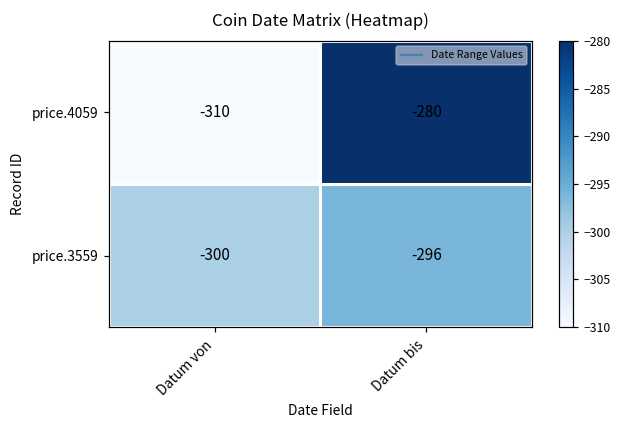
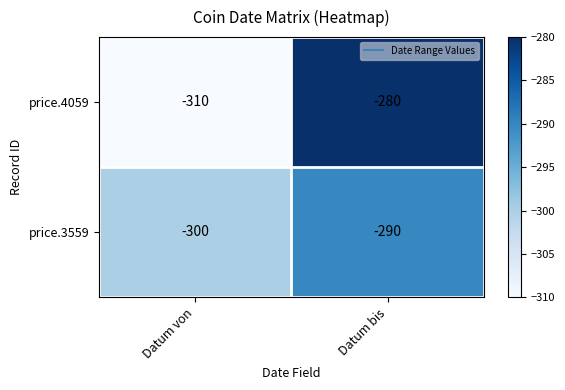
price.3559, Datum bis: -296 -> -290
